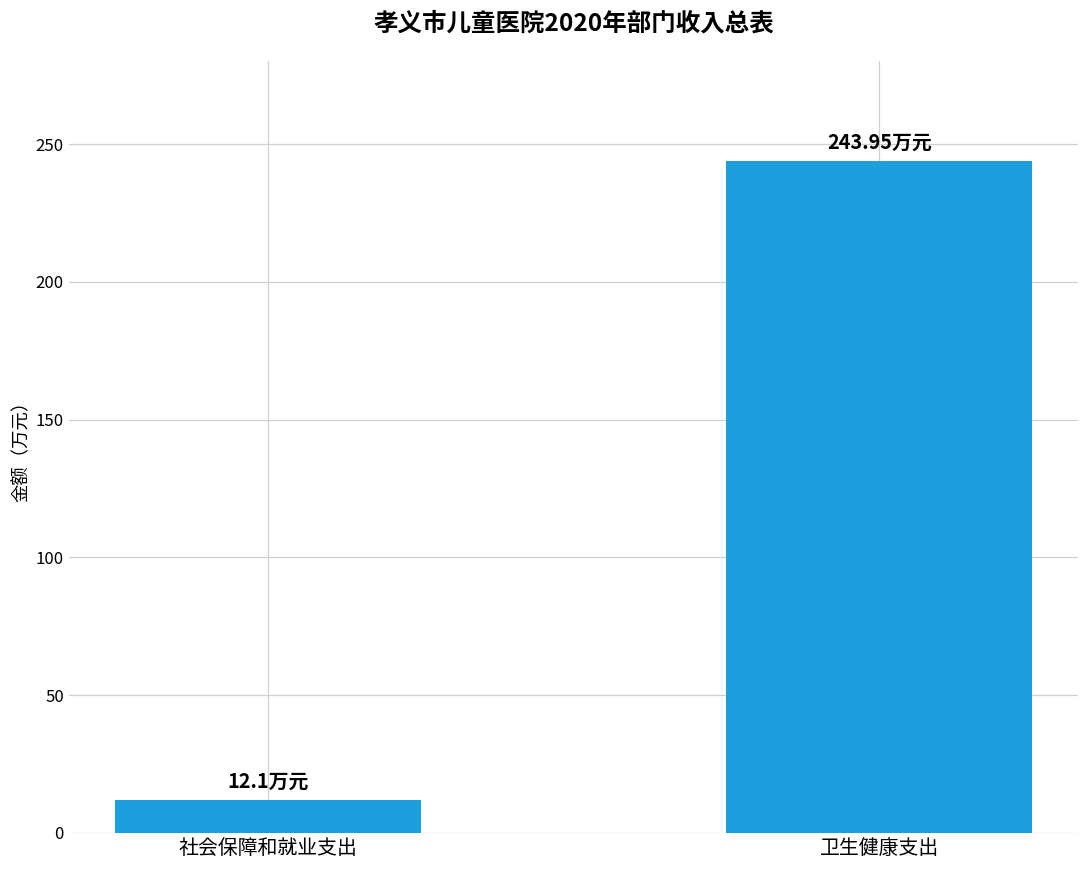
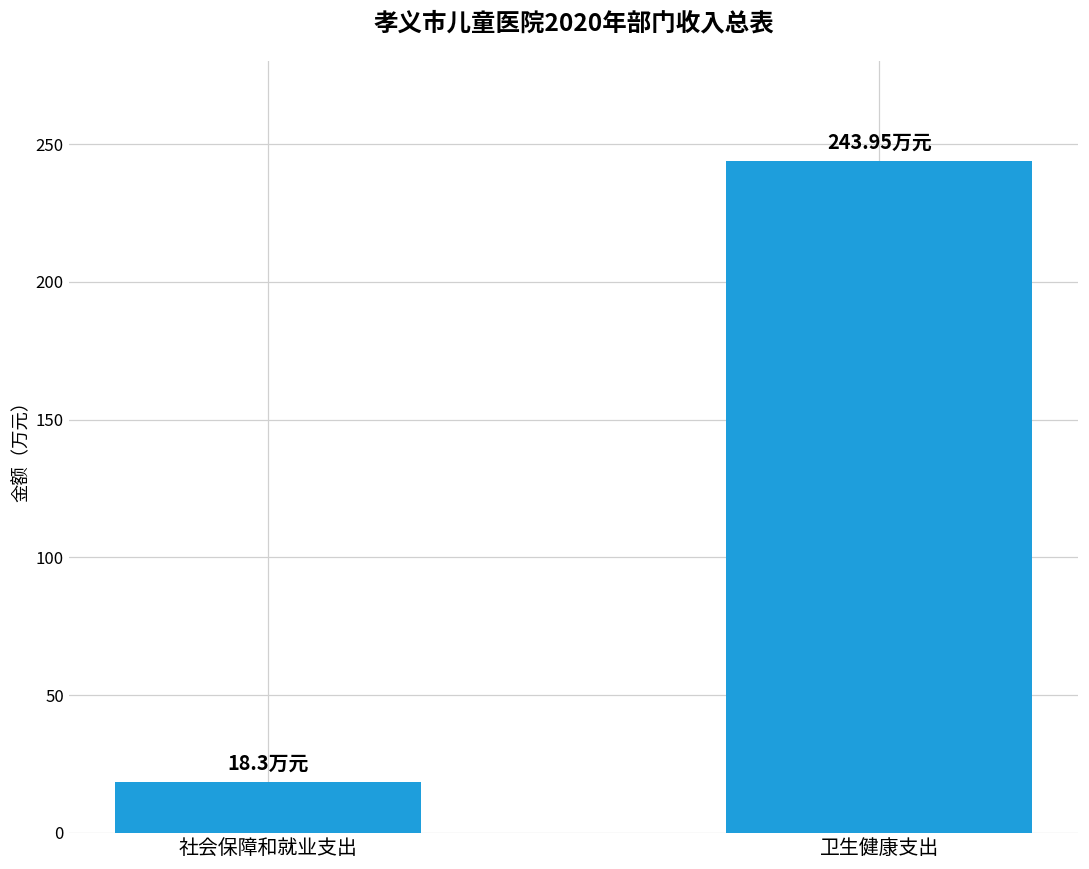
社会保障和就业支出: 12.1 -> 18.3
